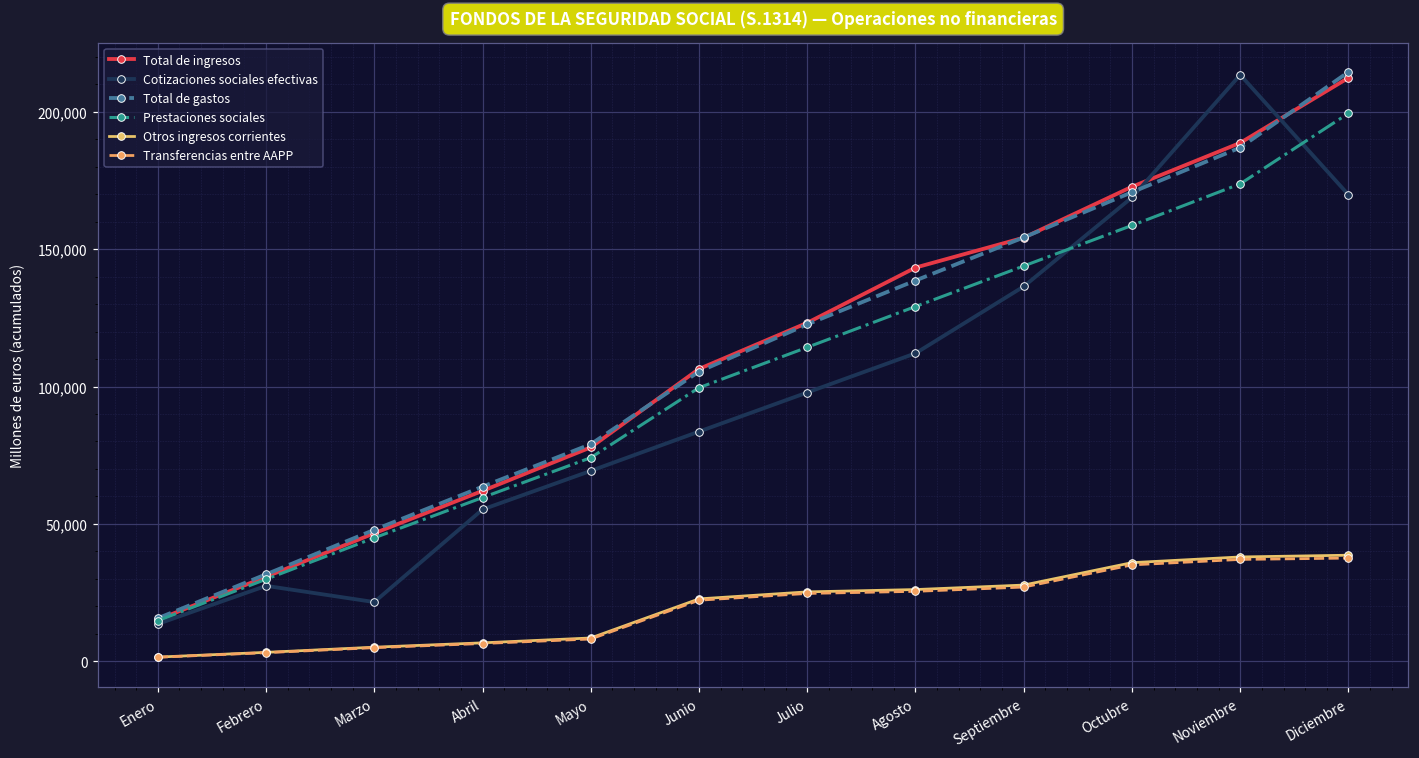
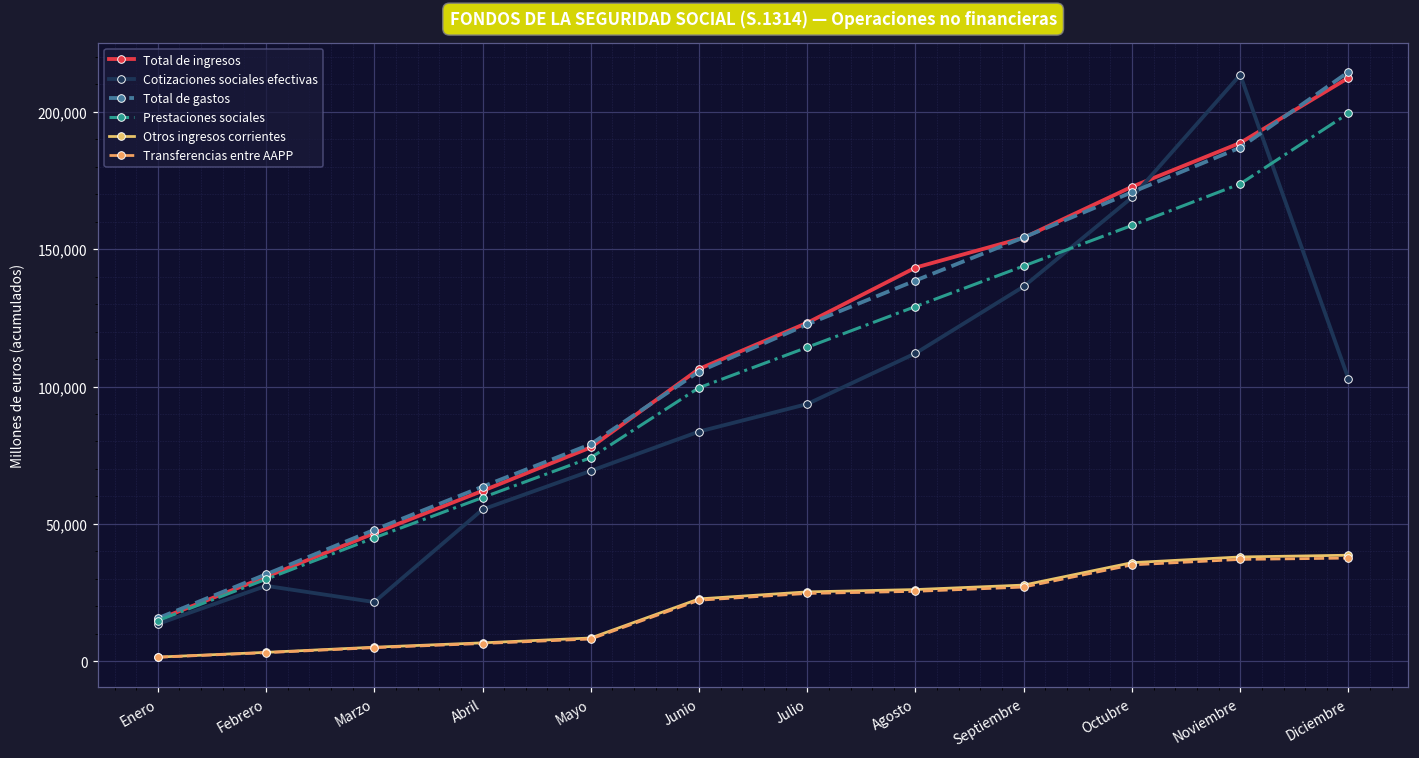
Cotizaciones sociales efectivas, Julio: 98,000 -> 94,000
Cotizaciones sociales efectivas, Diciembre: 170,000 -> 103,000
